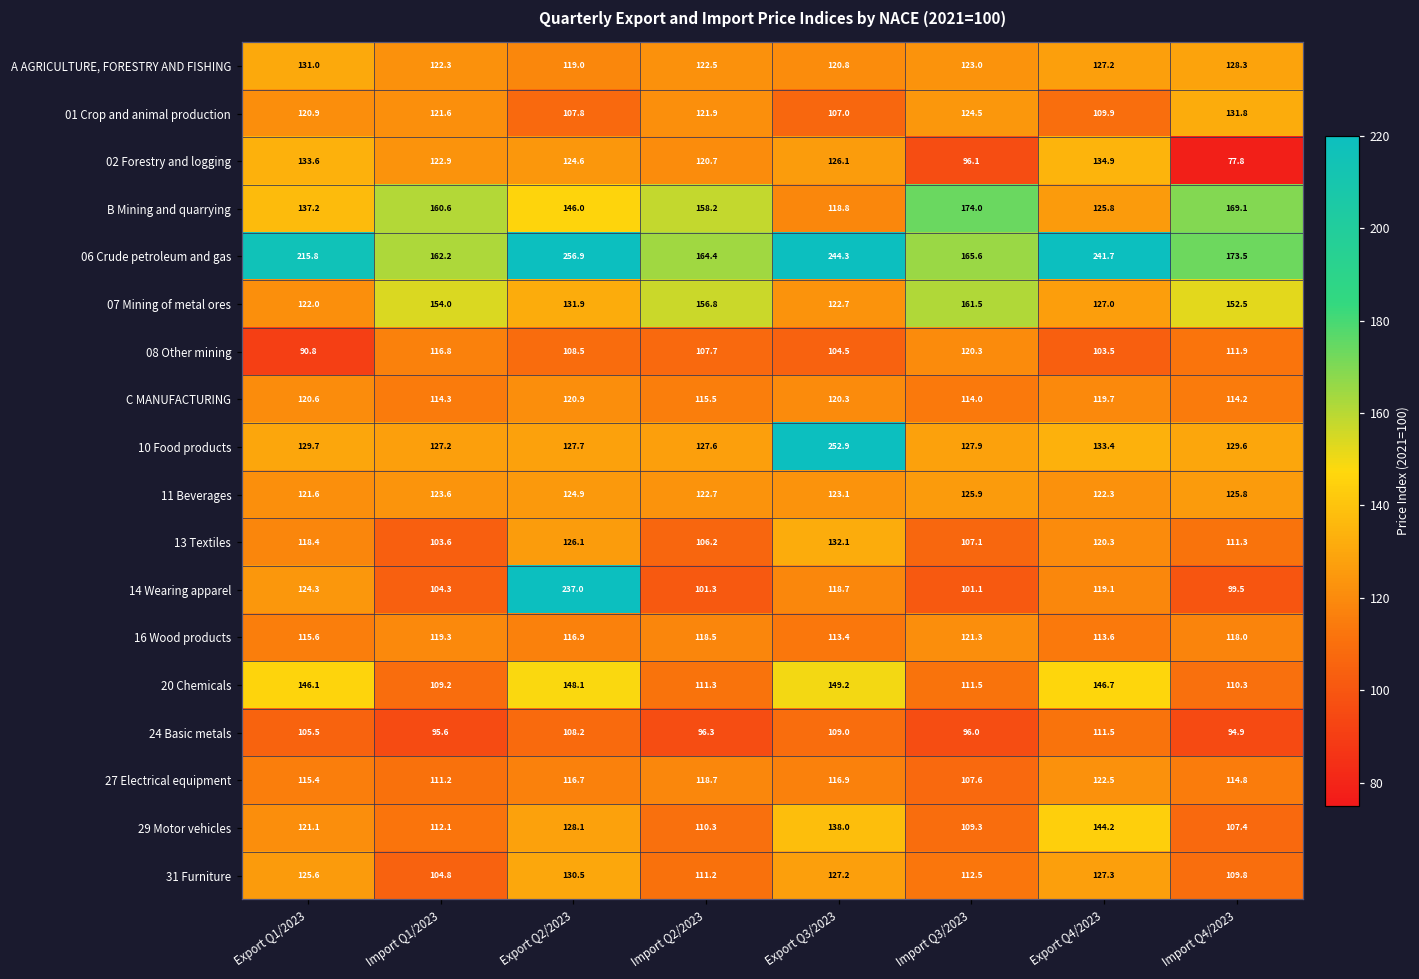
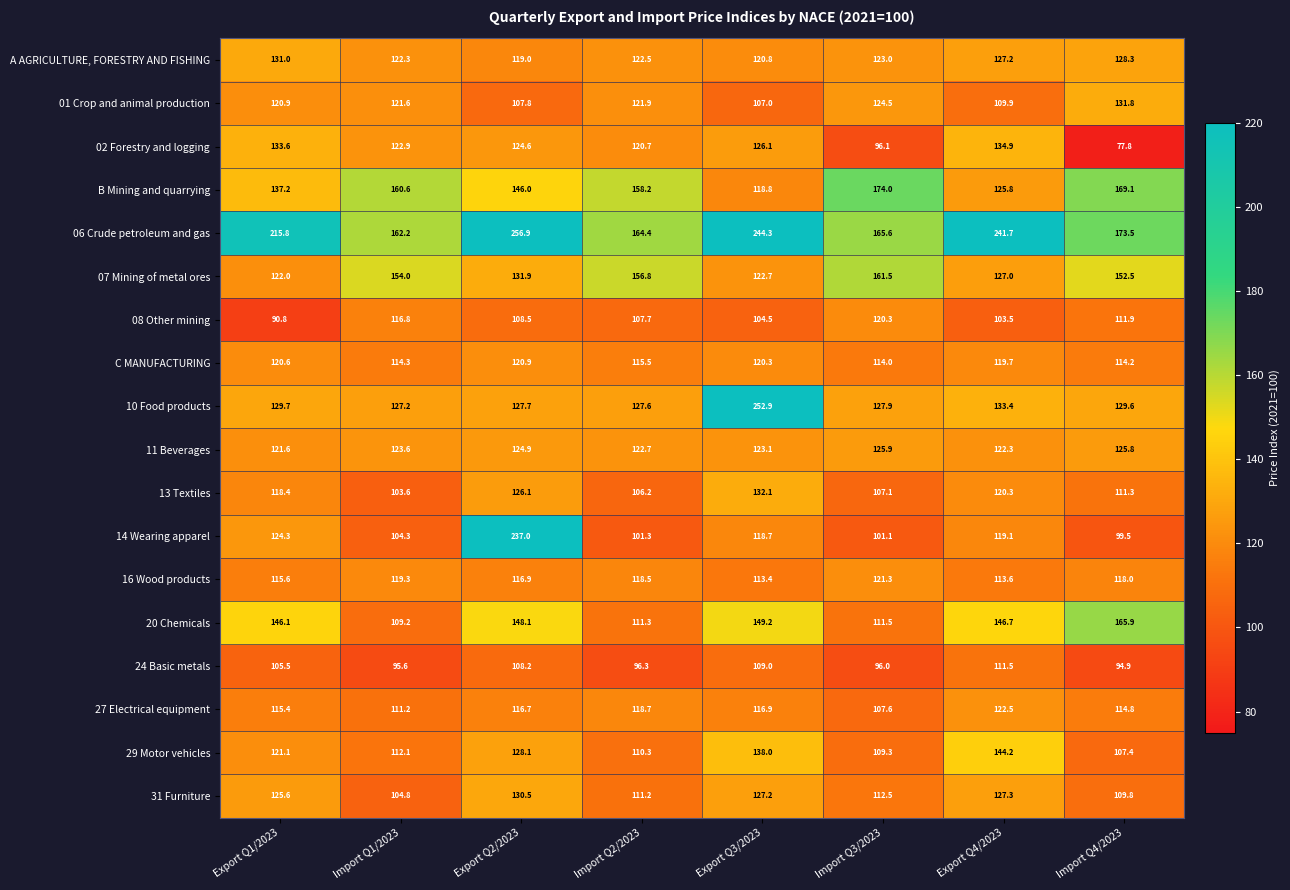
20 Chemicals, Import Q4/2023: 110.3 -> 165.9
